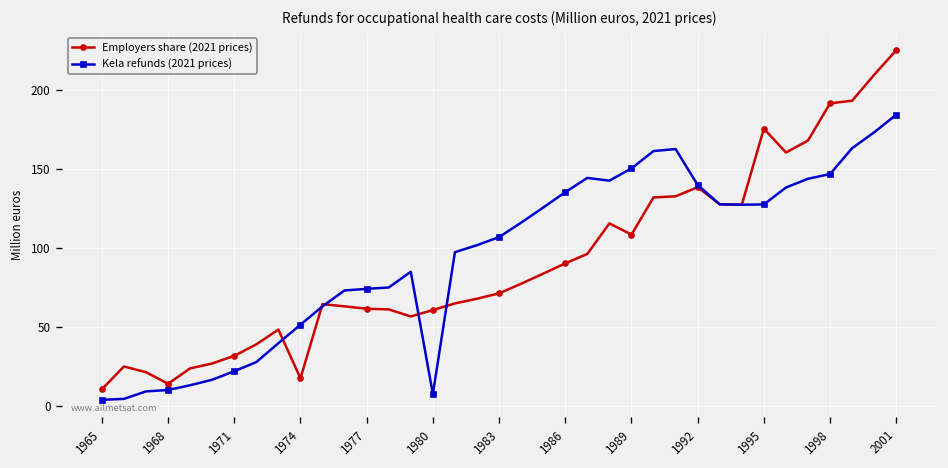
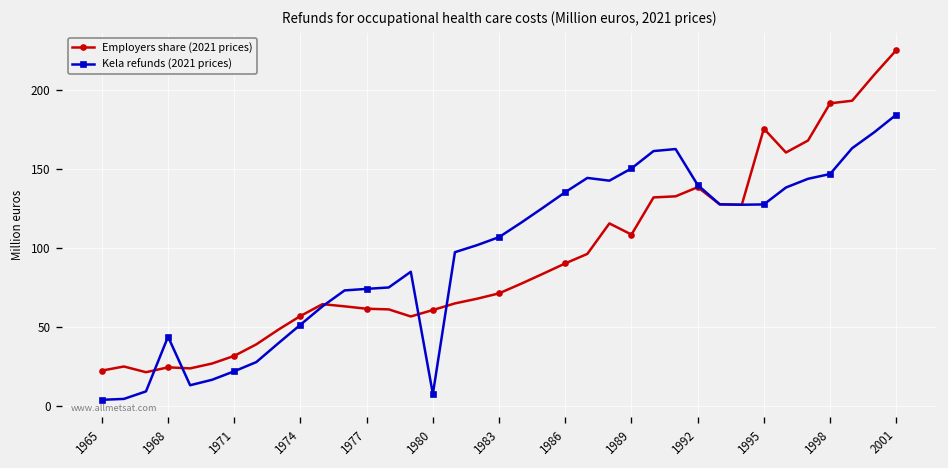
Employers share (2021 prices), 1965: 10 -> 22
Employers share (2021 prices), 1968: 14 -> 24
Kela refunds (2021 prices), 1968: 10 -> 44
Employers share (2021 prices), 1974: 17 -> 57
